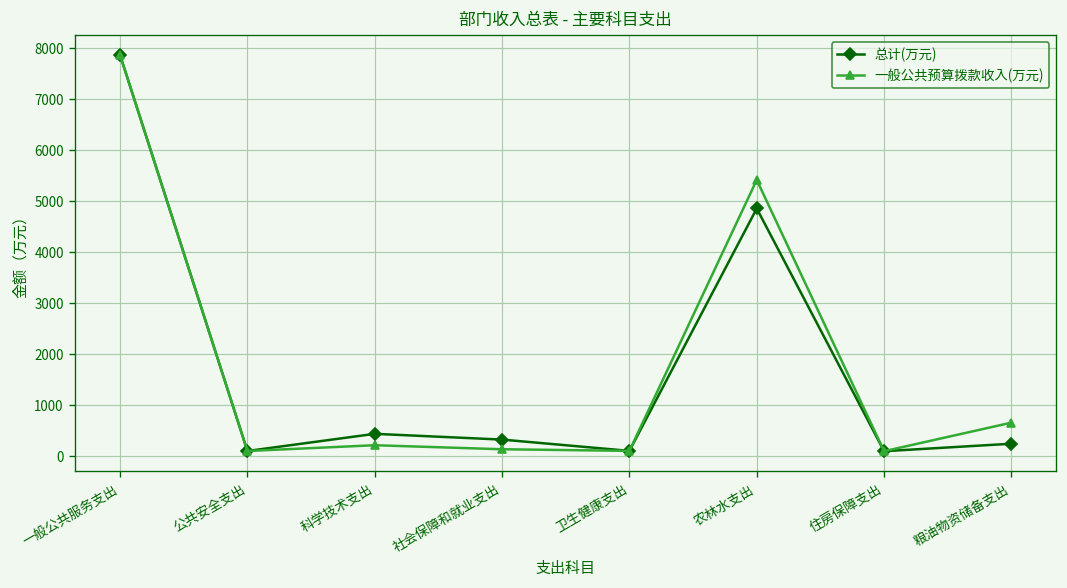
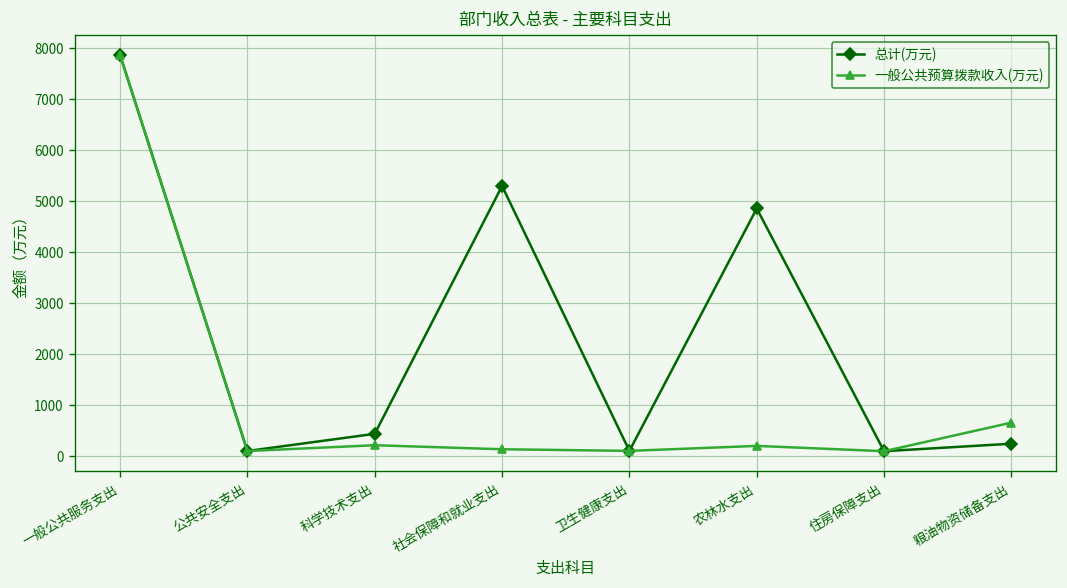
总计(万元), 社会保障和就业支出: 300 -> 5300
一般公共预算拨款收入(万元), 农林水支出: 5400 -> 200
